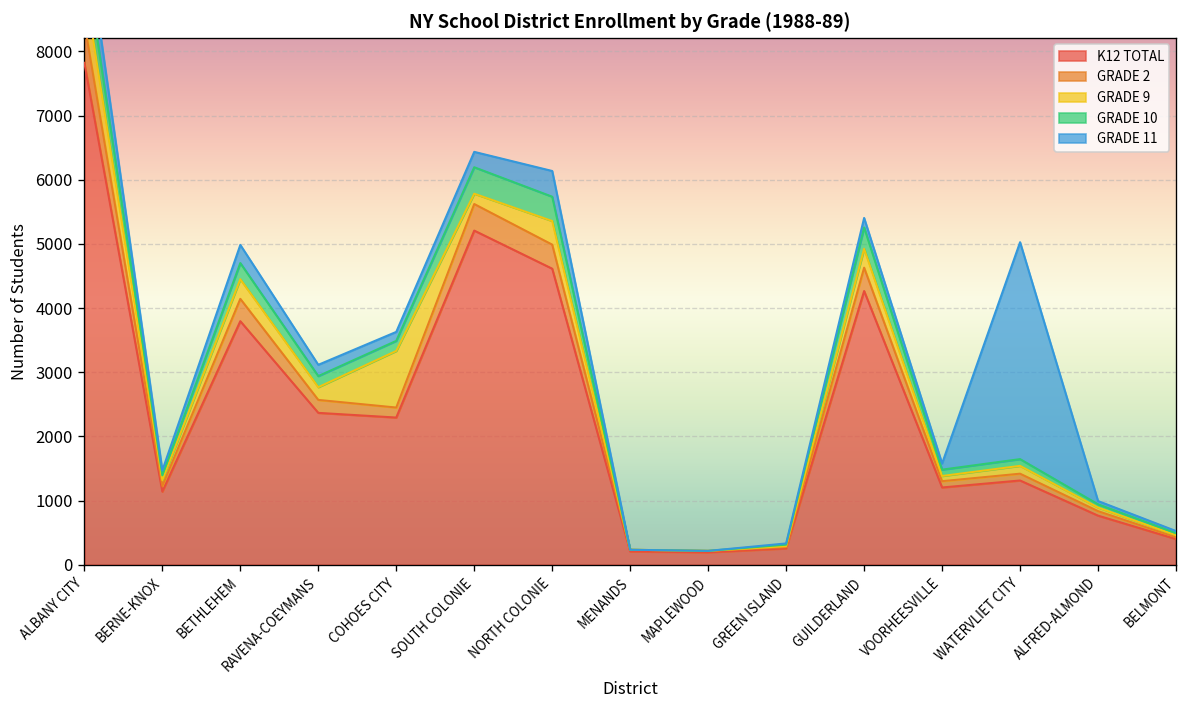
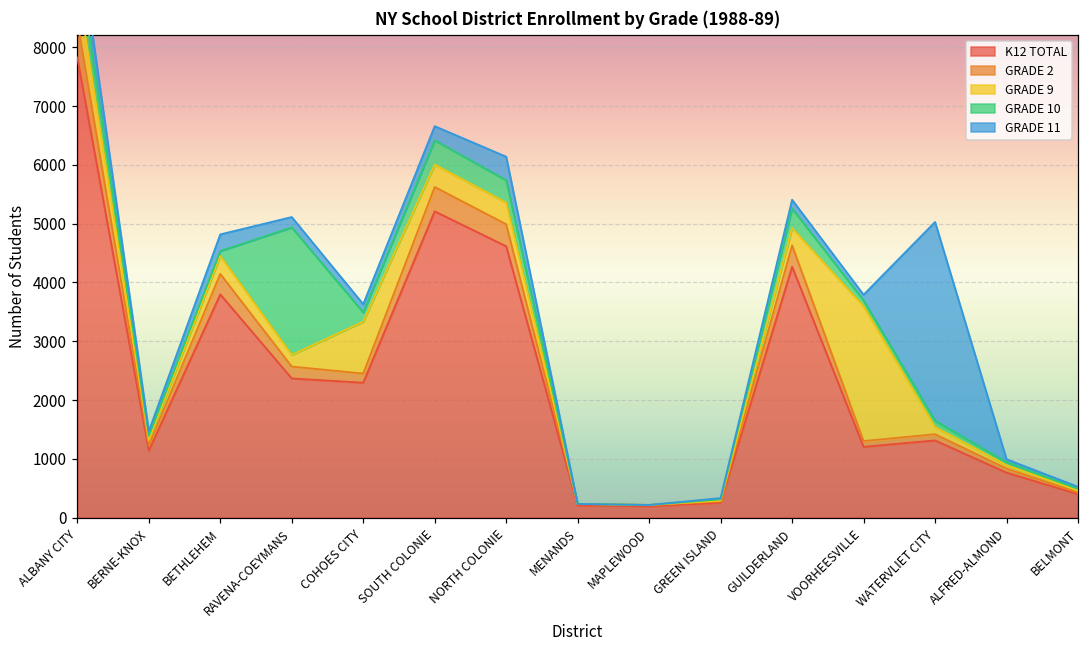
GRADE 10, BETHLEHEM: 300 -> 100
GRADE 10, RAVENA-COEYMANS: 200 -> 2200
GRADE 9, SOUTH COLONIE: 200 -> 400
GRADE 9, VOORHEESVILLE: 100 -> 2300
